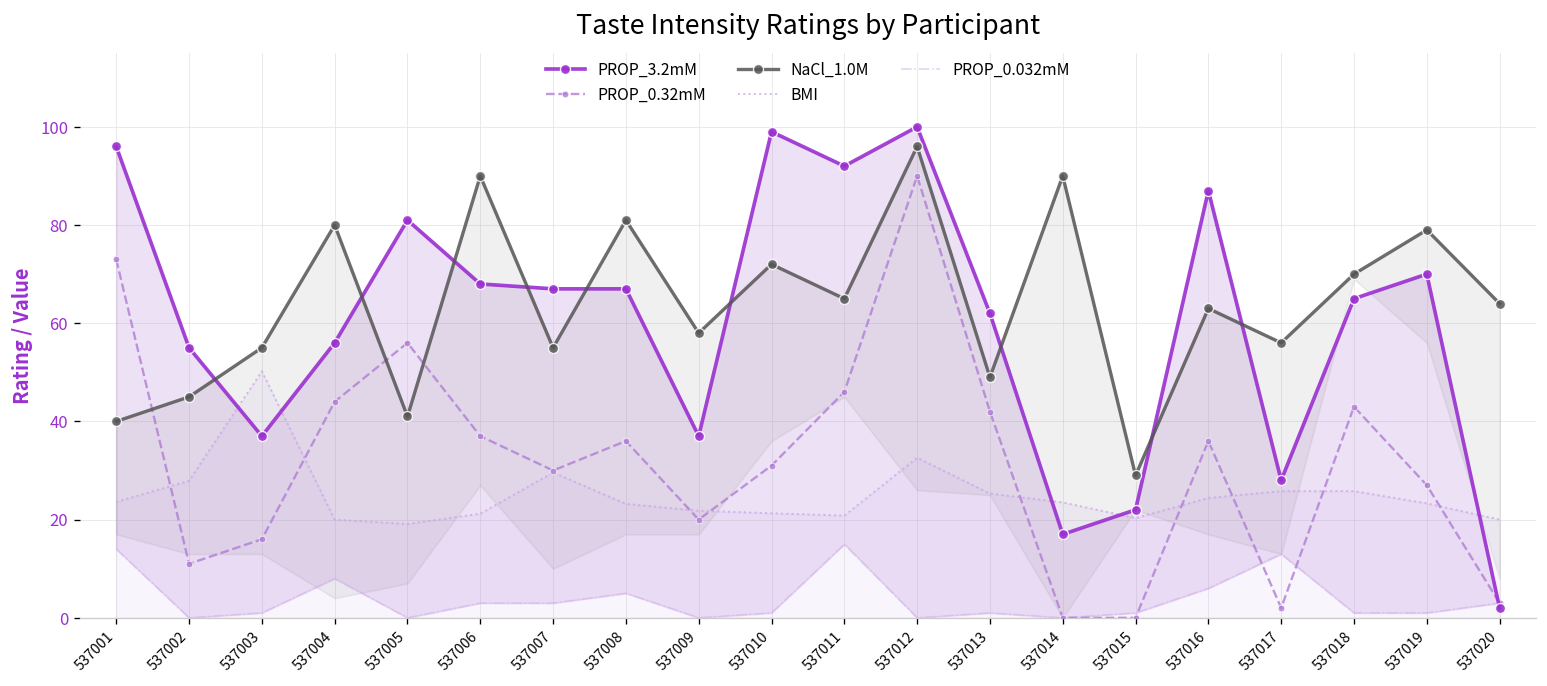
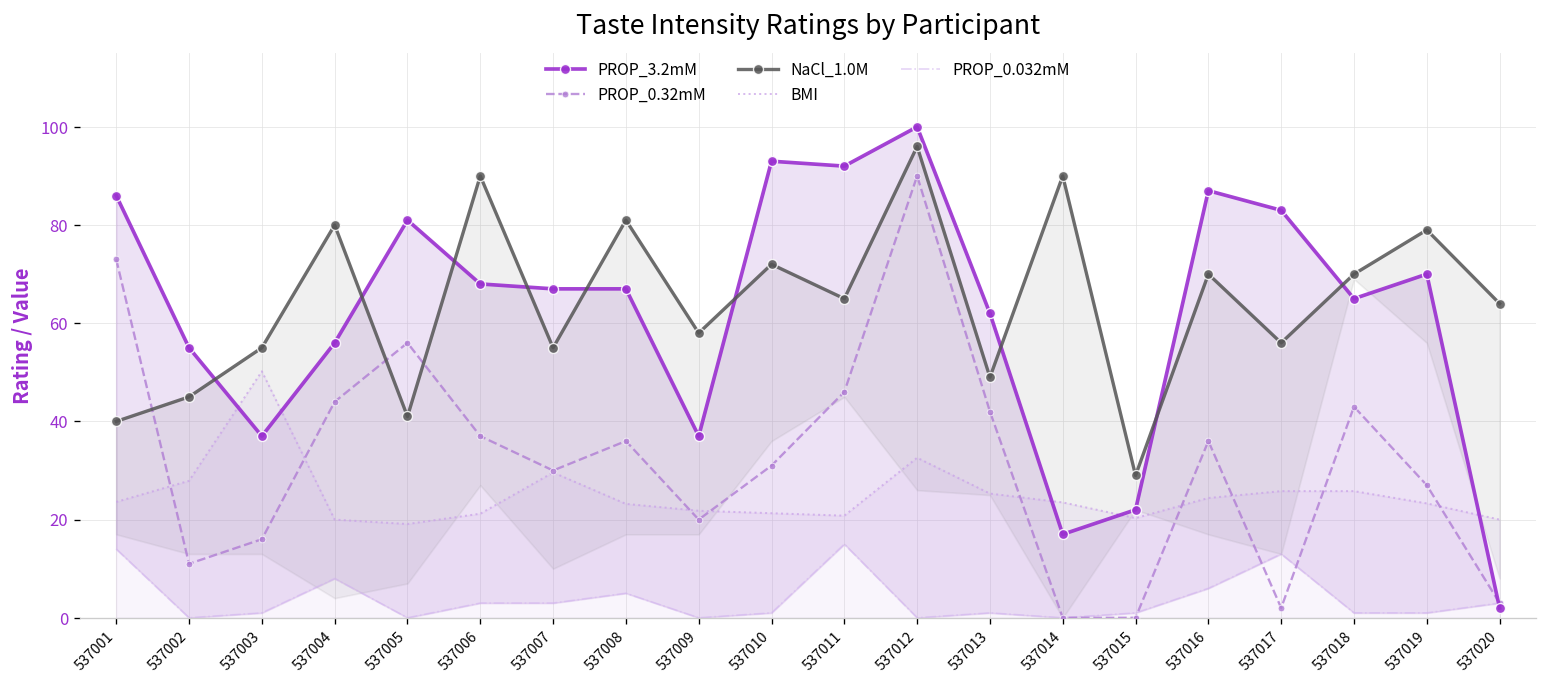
PROP_3.2mM, 537001: 96 -> 86
PROP_3.2mM, 537010: 99 -> 93
NaCl_1.0M, 537016: 63 -> 70
PROP_3.2mM, 537017: 28 -> 83
